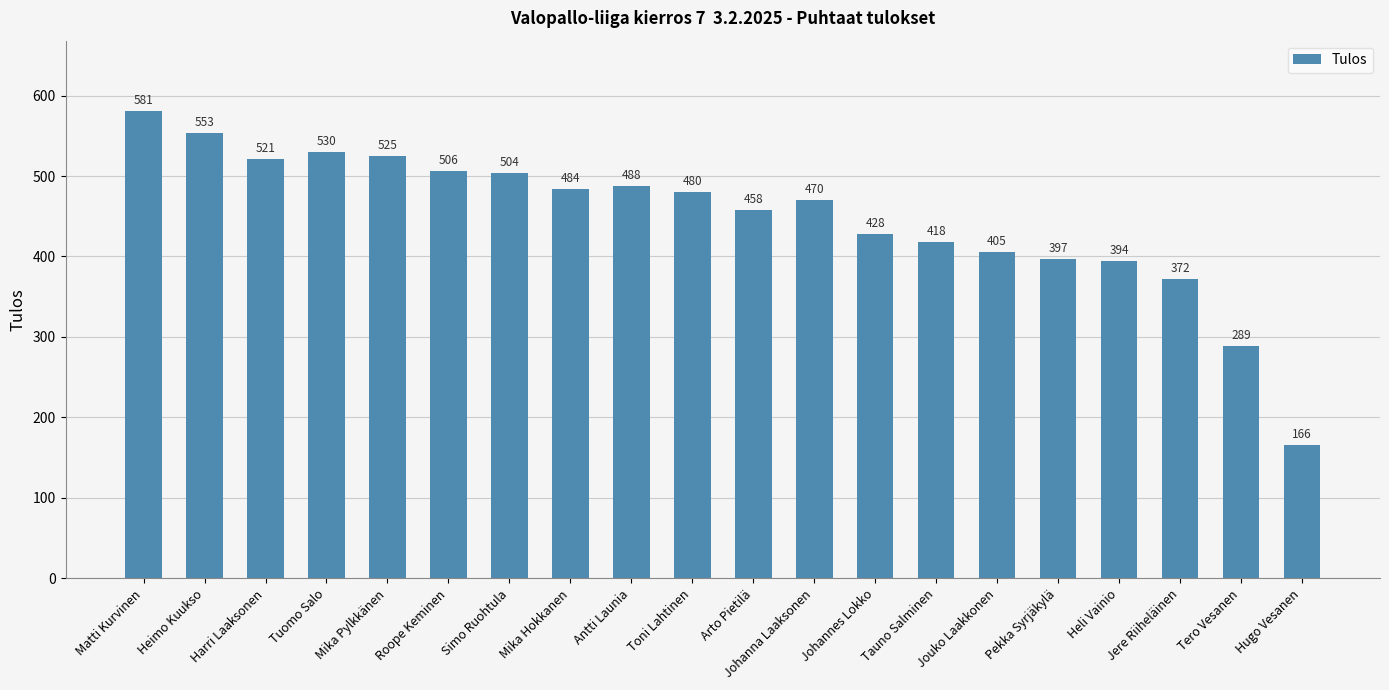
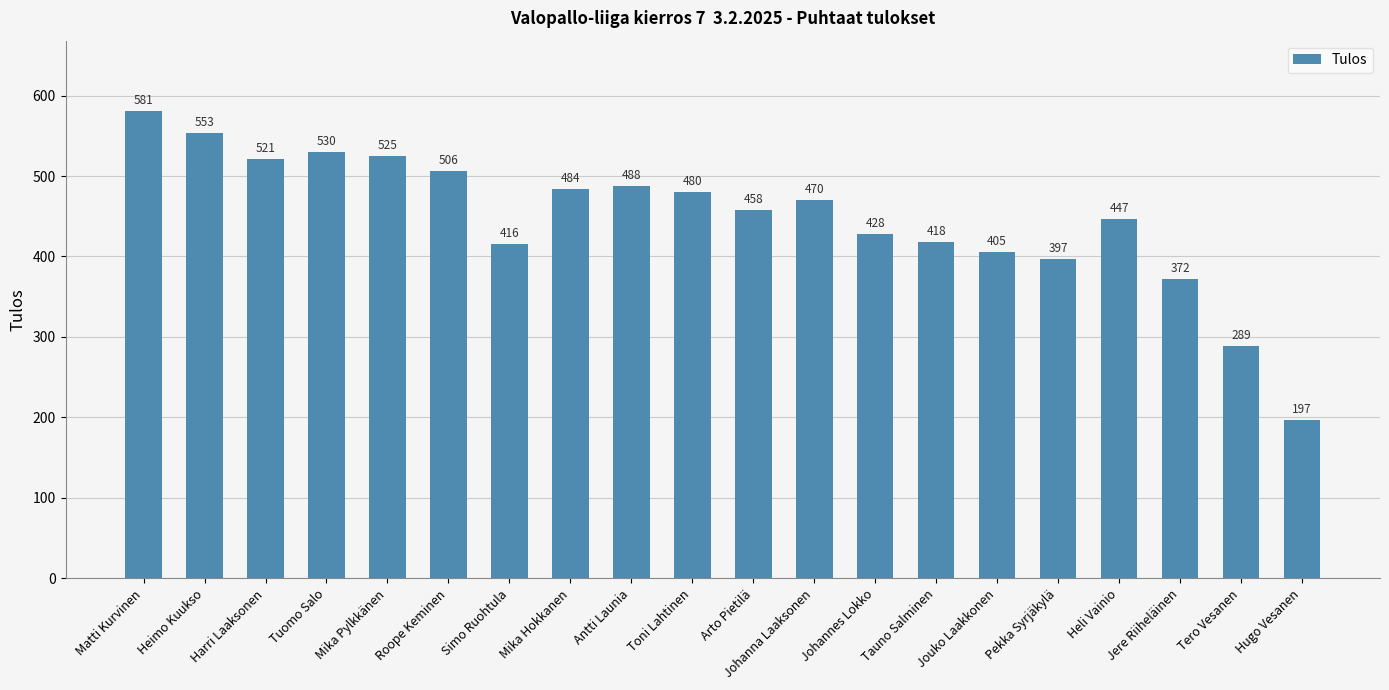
Simo Ruohtula: 504 -> 416
Heli Vainio: 394 -> 447
Hugo Vesanen: 166 -> 197
